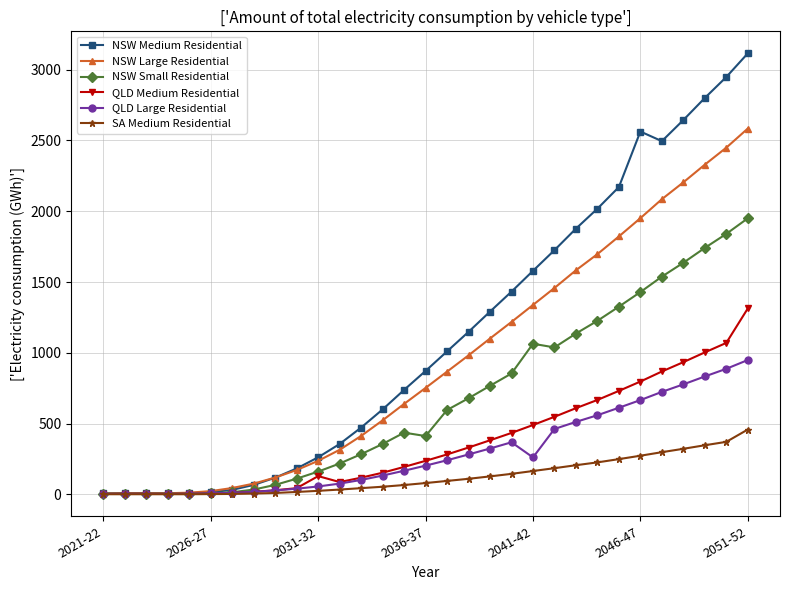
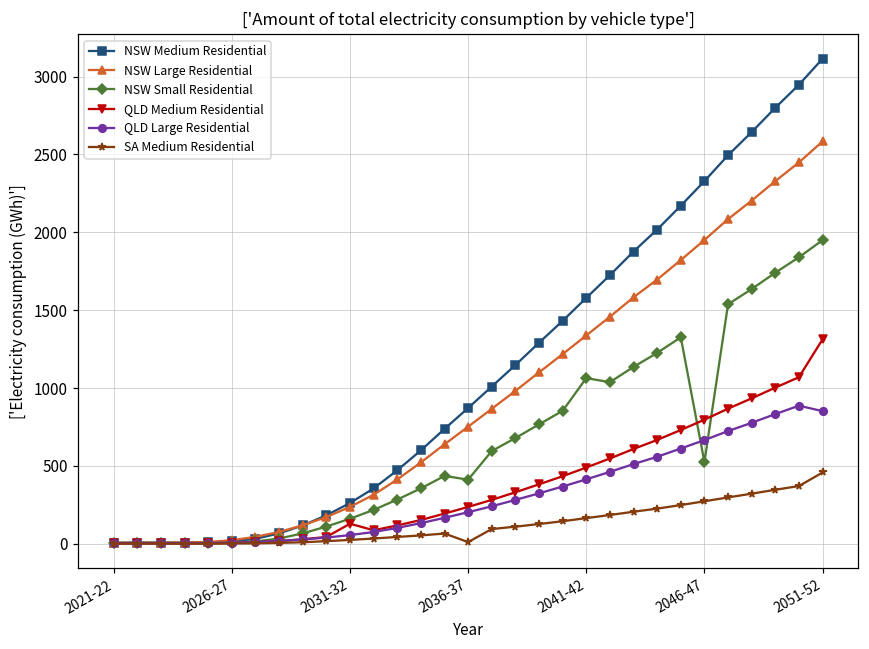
SA Medium Residential, 2036-37: 80 -> 10
QLD Large Residential, 2041-42: 260 -> 410
NSW Medium Residential, 2046-47: 2560 -> 2330
NSW Small Residential, 2046-47: 1430 -> 530
QLD Large Residential, 2051-52: 950 -> 850
